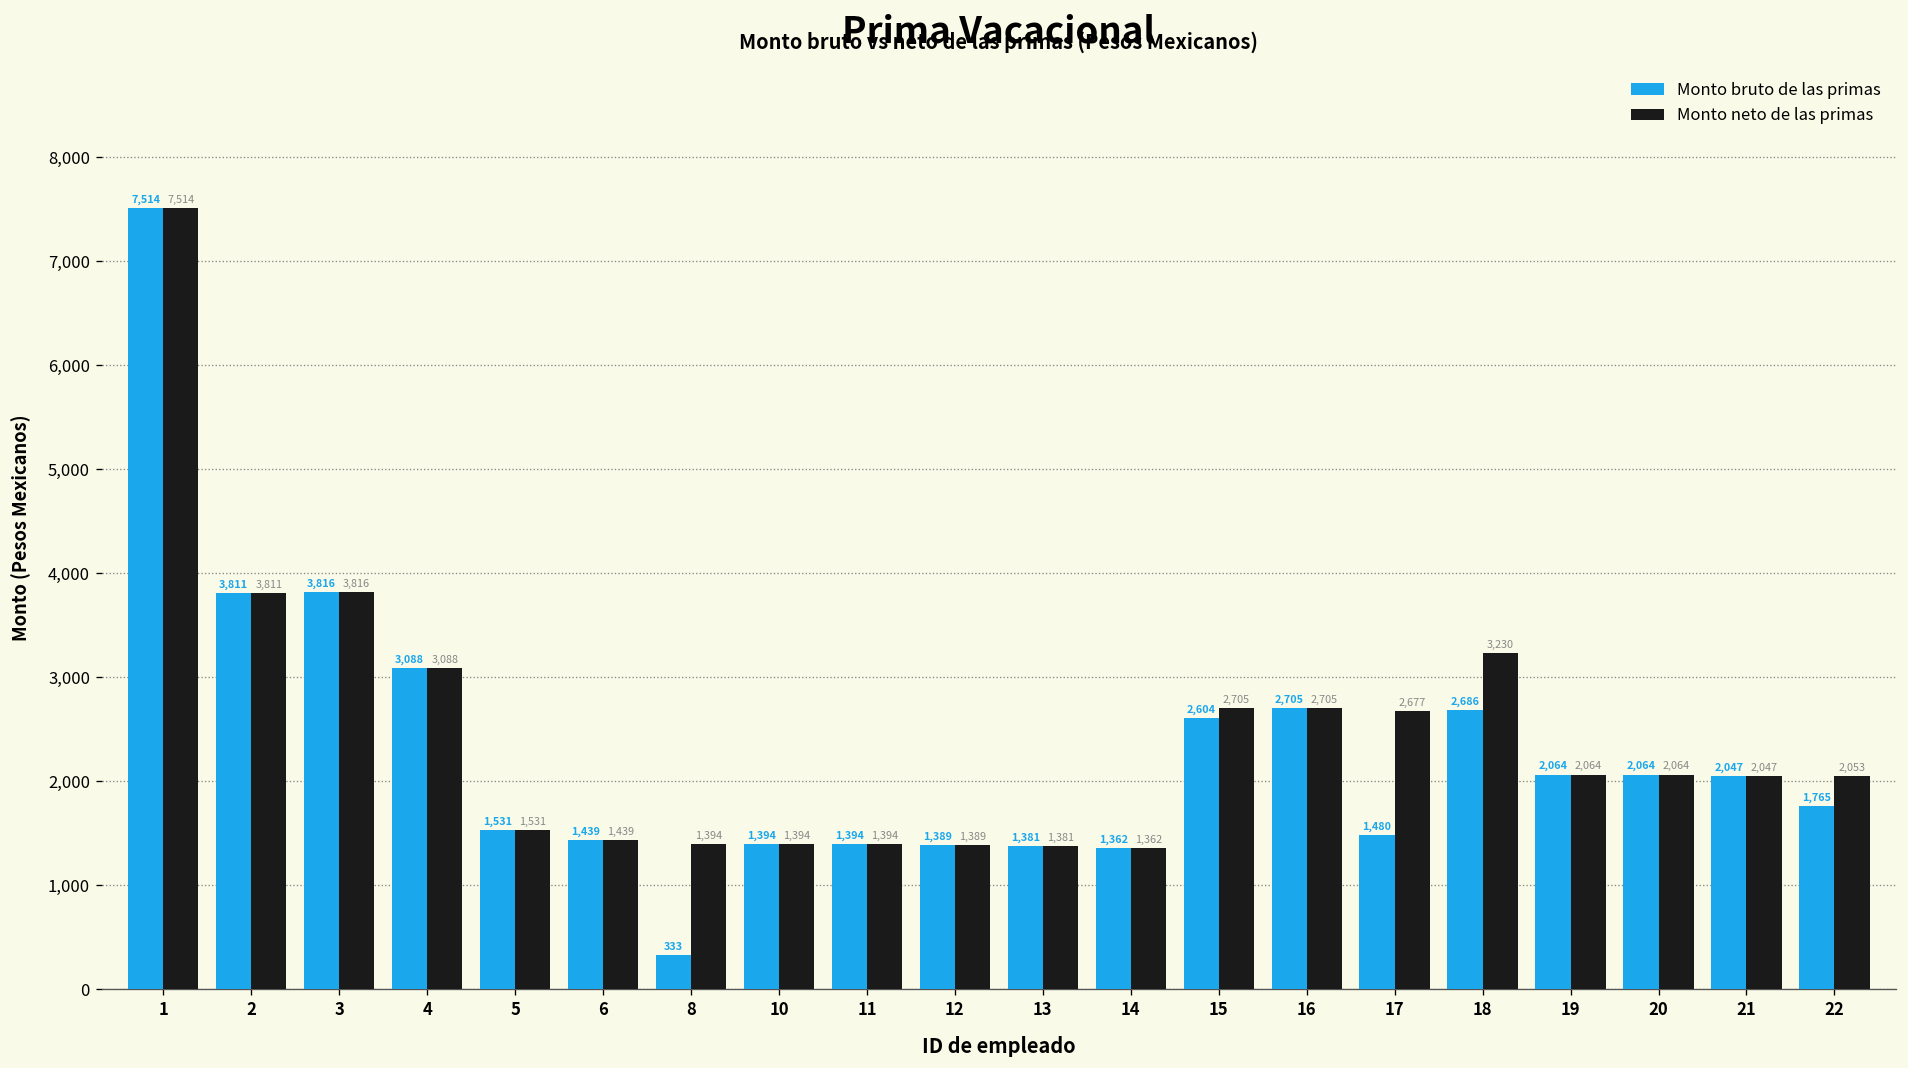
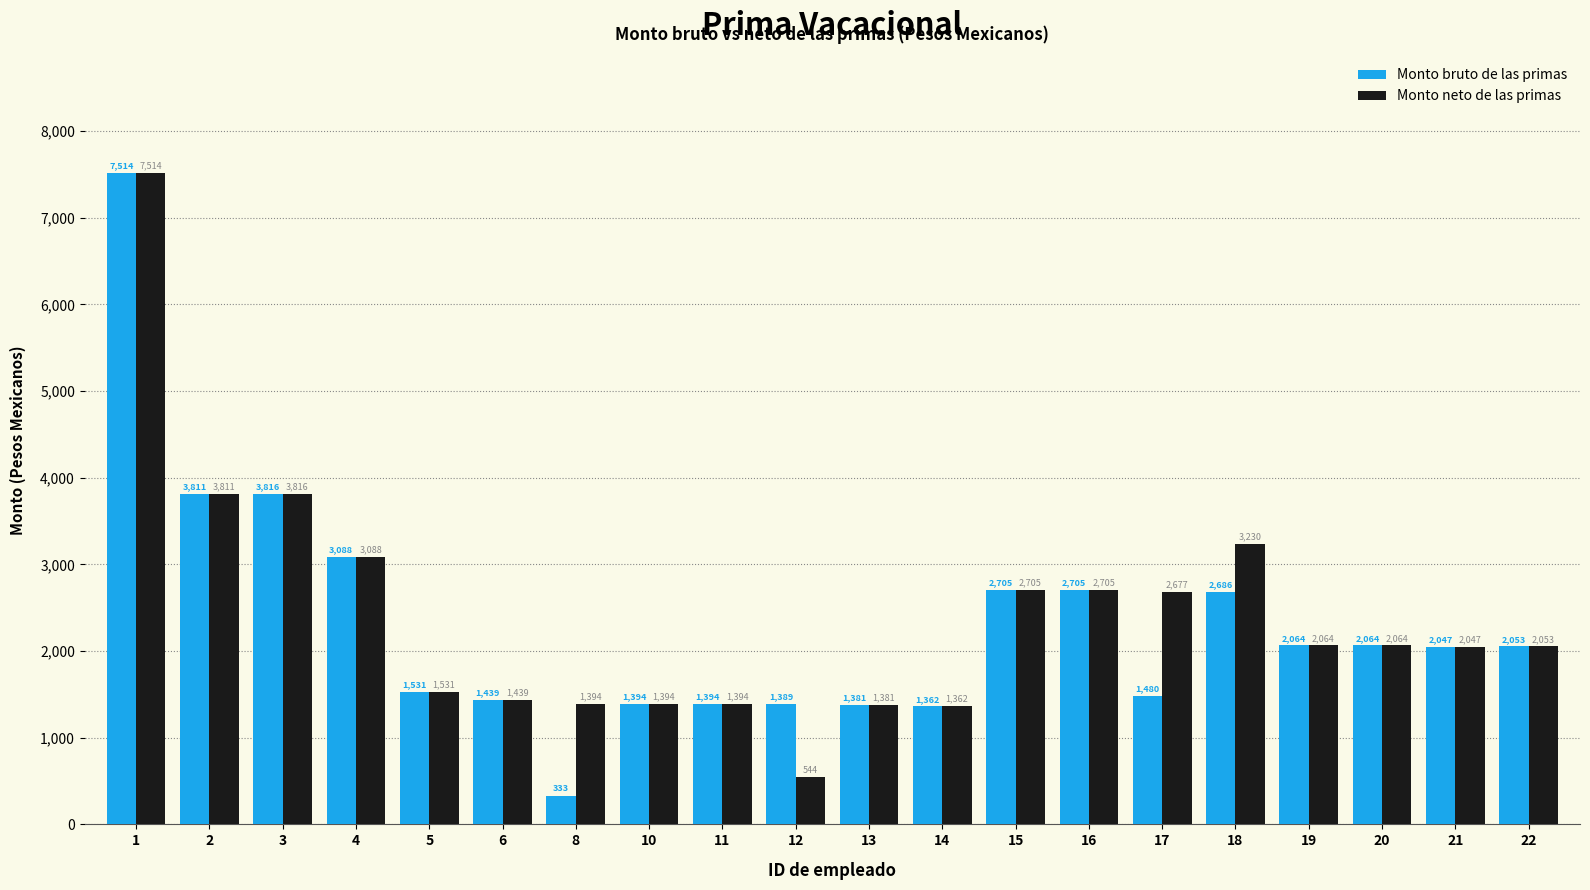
Monto neto de las primas, 12: 1,389 -> 544
Monto bruto de las primas, 15: 2,604 -> 2,705
Monto bruto de las primas, 22: 1,765 -> 2,053
